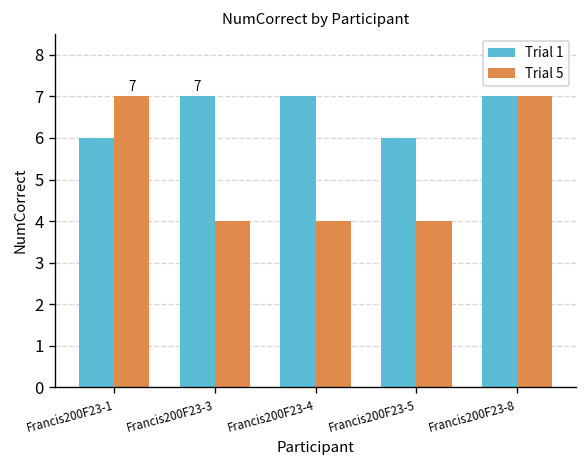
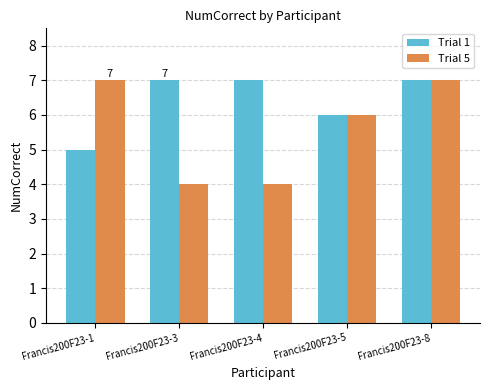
Trial 1, Francis200F23-1: 6 -> 5
Trial 5, Francis200F23-5: 4 -> 6
